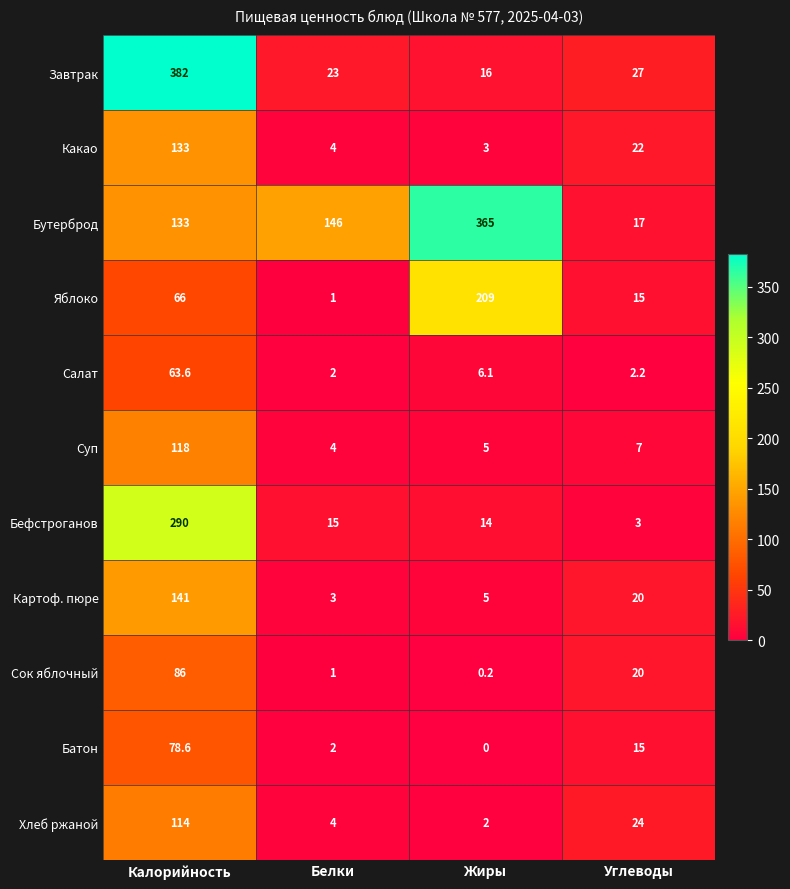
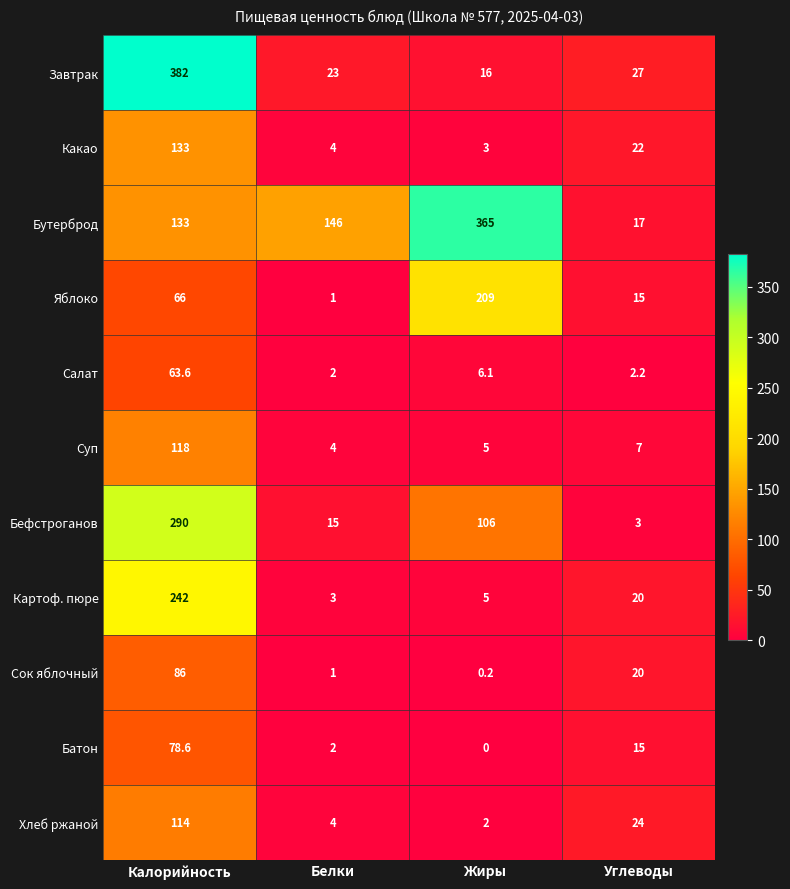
Бефстроганов, Жиры: 14 -> 106
Картоф. пюре, Калорийность: 141 -> 242
